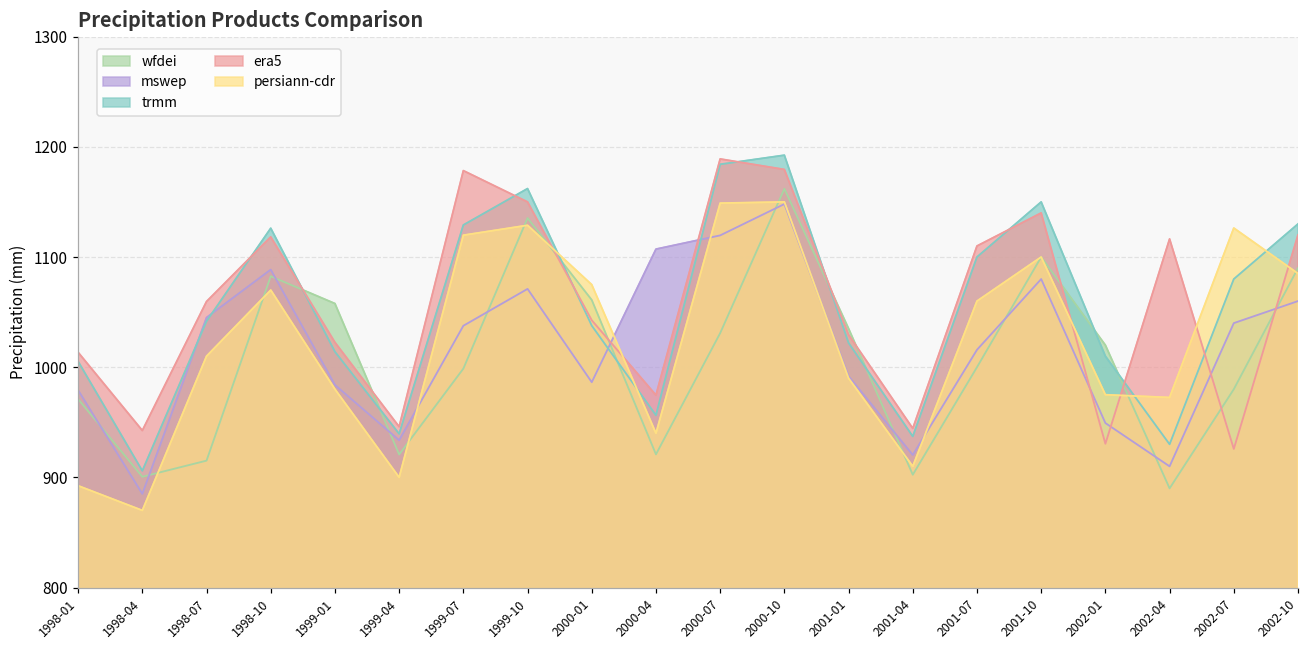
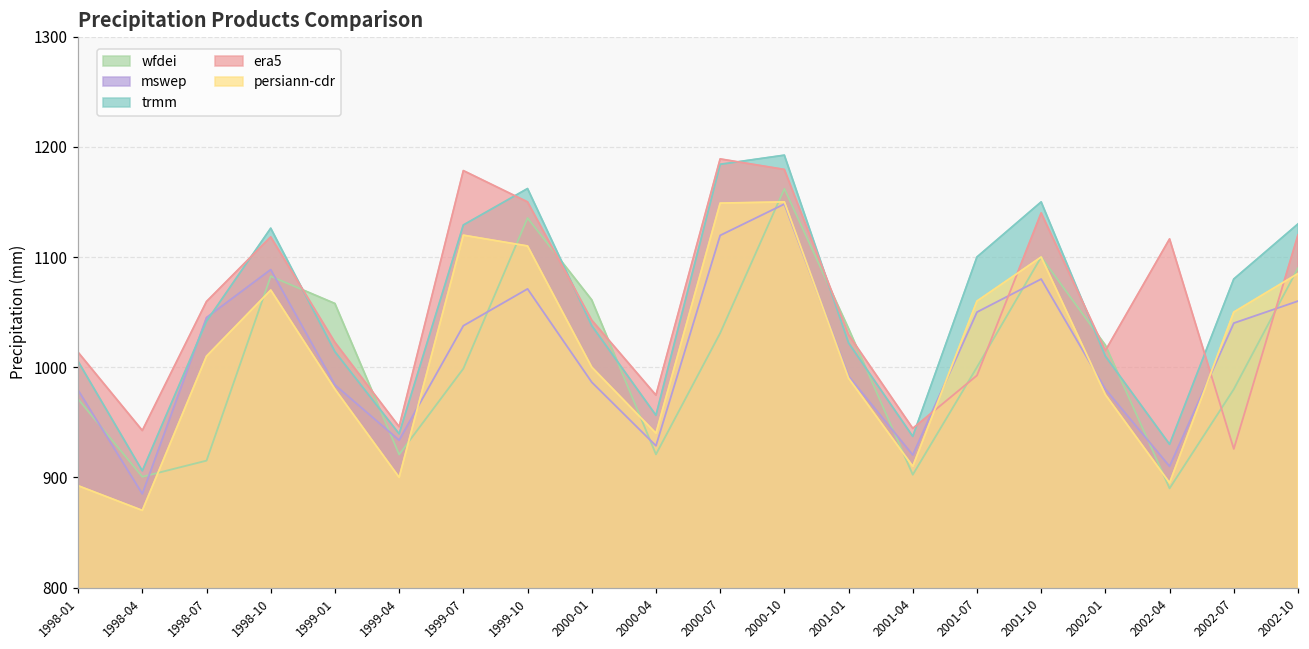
persiann-cdr, 1999-10: 1129 -> 1110
persiann-cdr, 2000-01: 1075 -> 1000
mswep, 2000-04: 1107 -> 929
mswep, 2001-07: 1016 -> 1050
era5, 2001-07: 1110 -> 993
mswep, 2002-01: 949 -> 980
era5, 2002-01: 931 -> 1015
persiann-cdr, 2002-04: 973 -> 895
persiann-cdr, 2002-07: 1126 -> 1050
